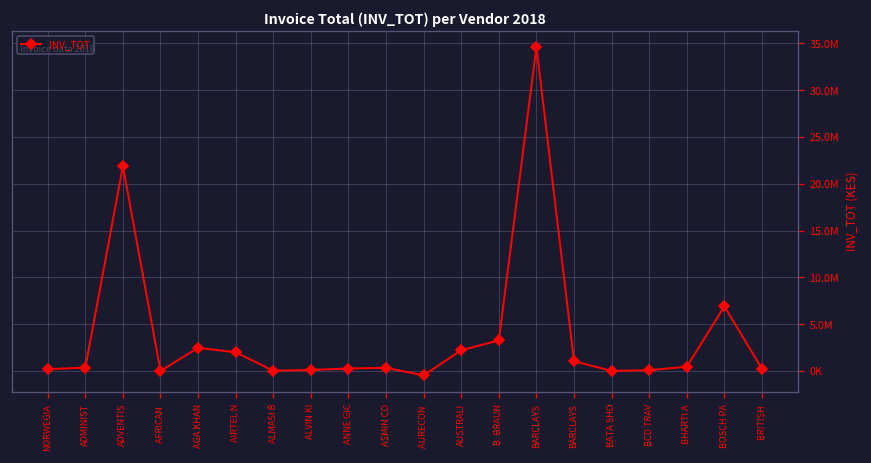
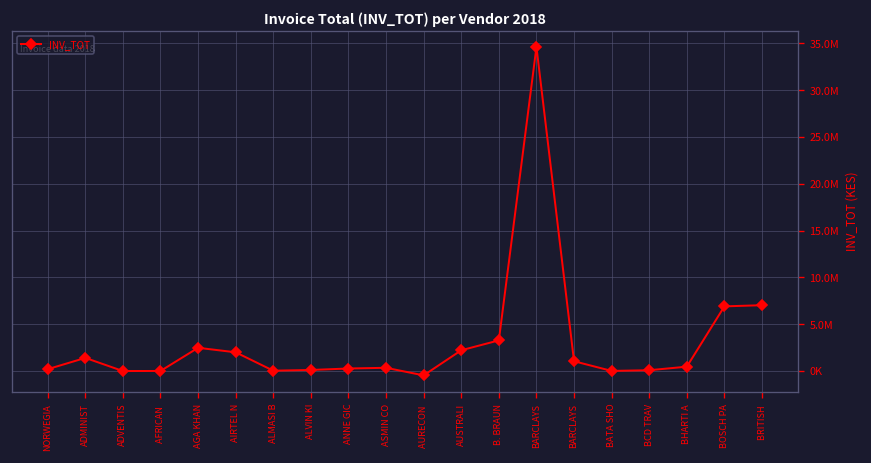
ADMINIST: 0 -> 1000000
ADVENTIS: 22000000 -> 0
BRITISH: 0 -> 7000000
